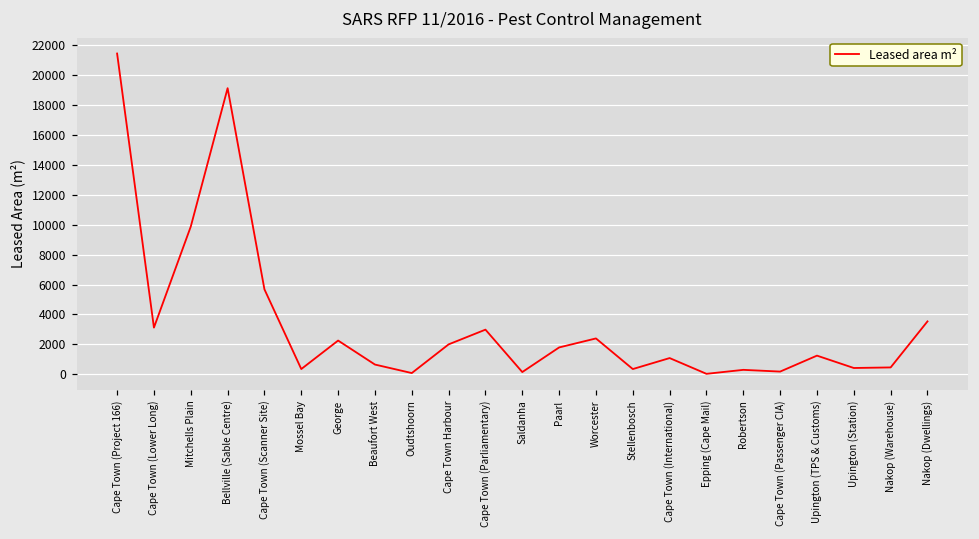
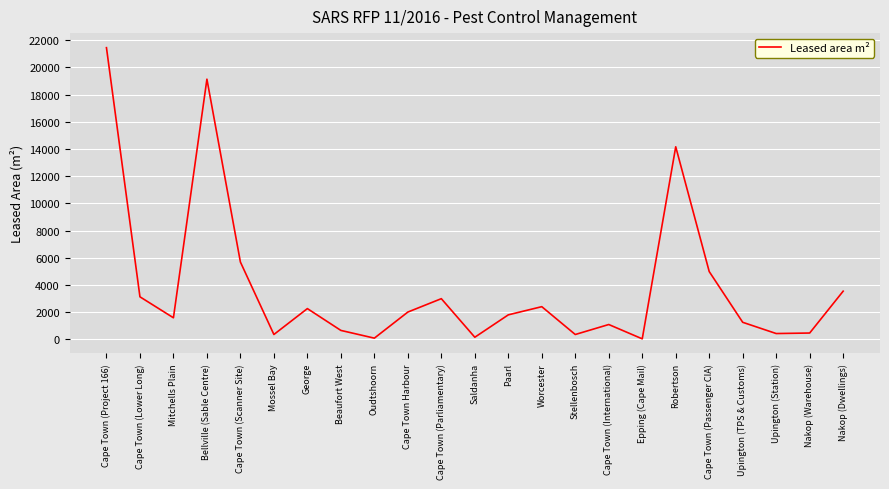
Mitchells Plain: 9900 -> 1600
Robertson: 300 -> 14200
Cape Town (Passenger CIA): 200 -> 5000
